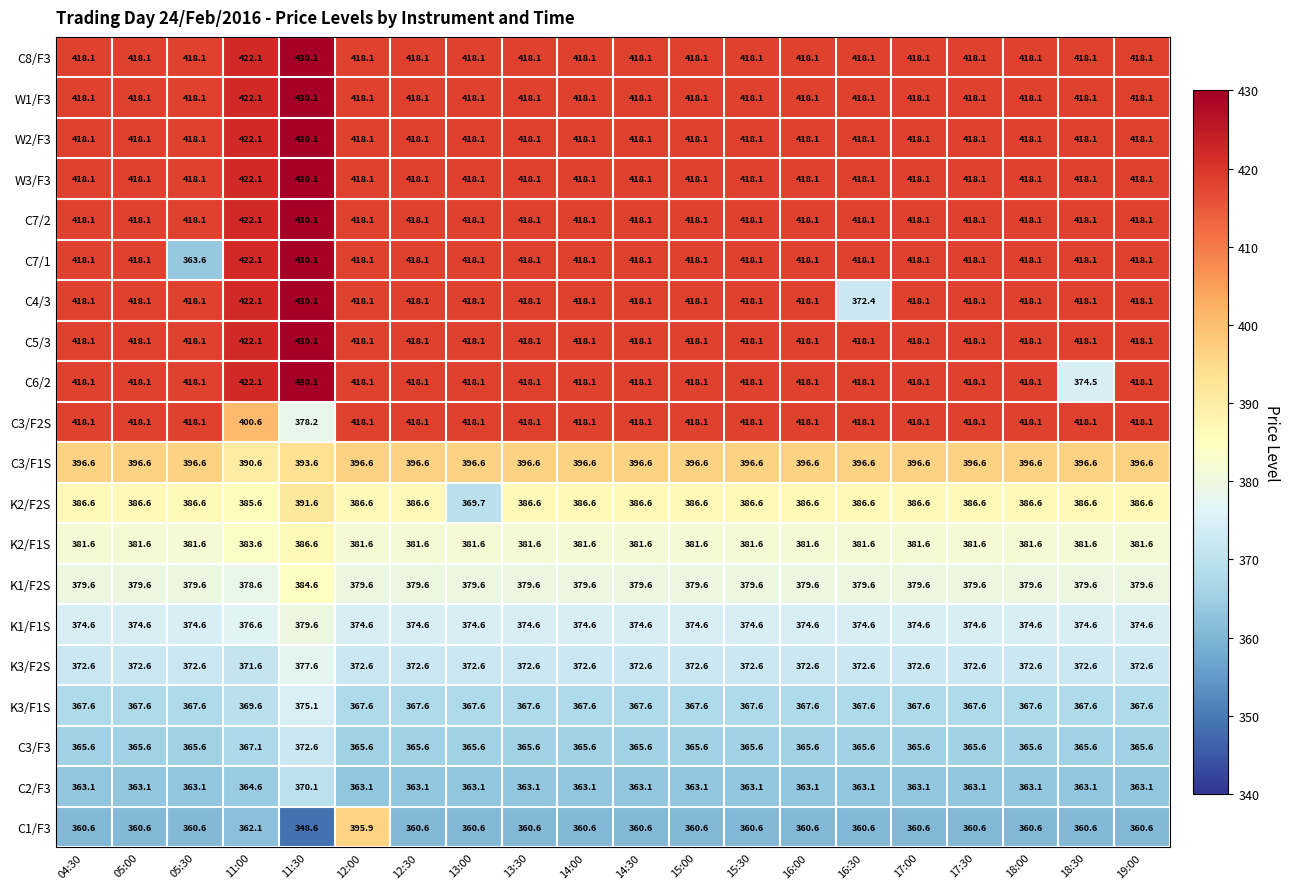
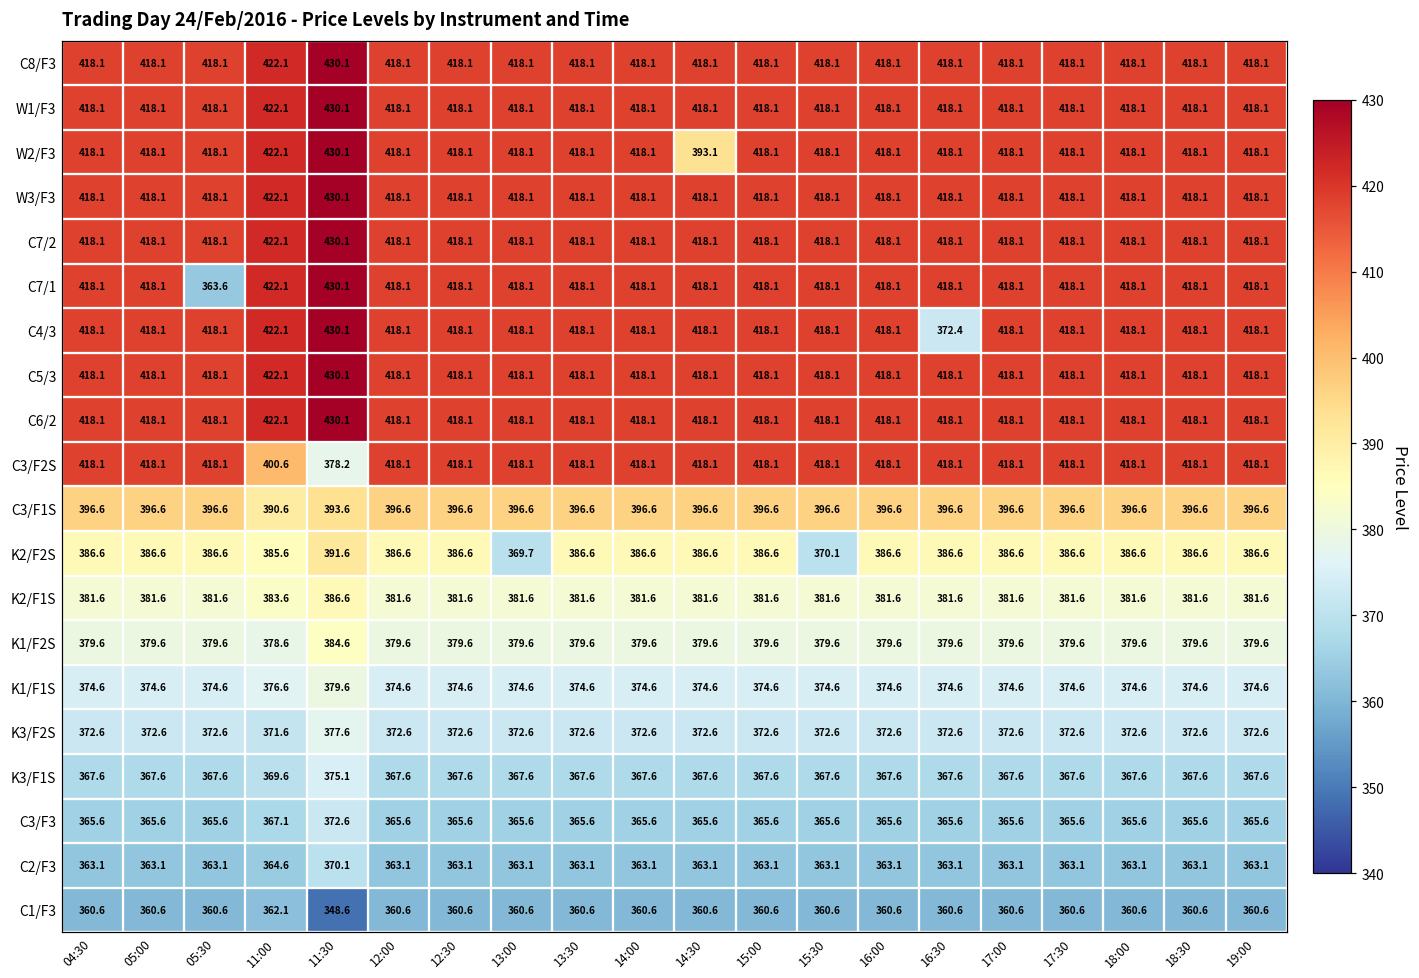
W2/F3, 14:30: 418.1 -> 393.1
C6/2, 18:30: 374.5 -> 418.1
K2/F2S, 15:30: 386.6 -> 370.1
C1/F3, 12:00: 395.9 -> 360.6
